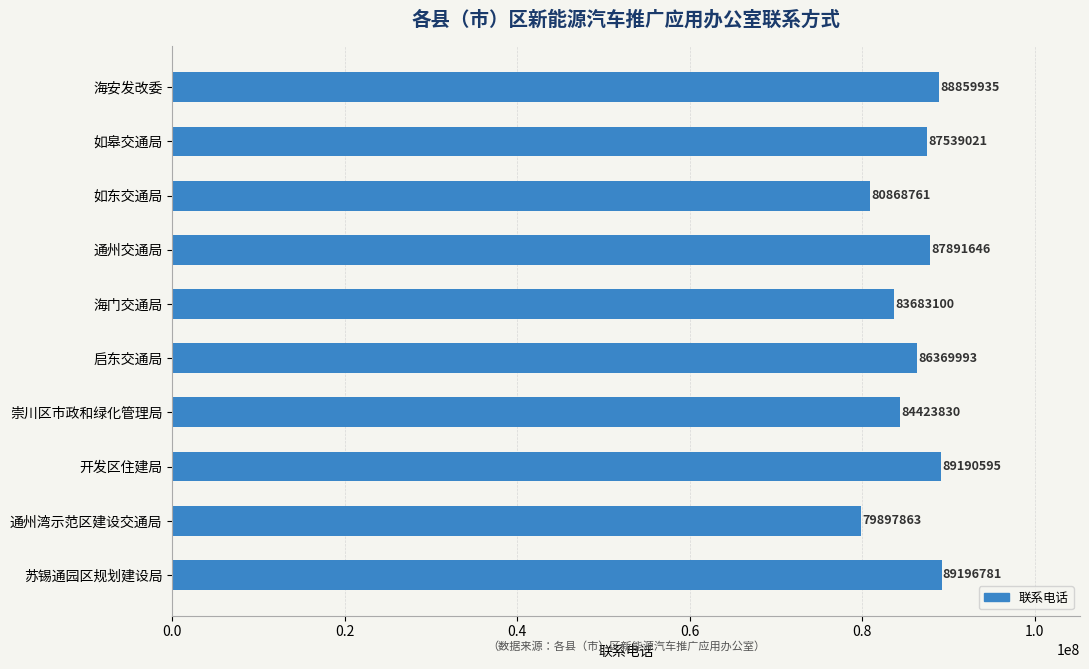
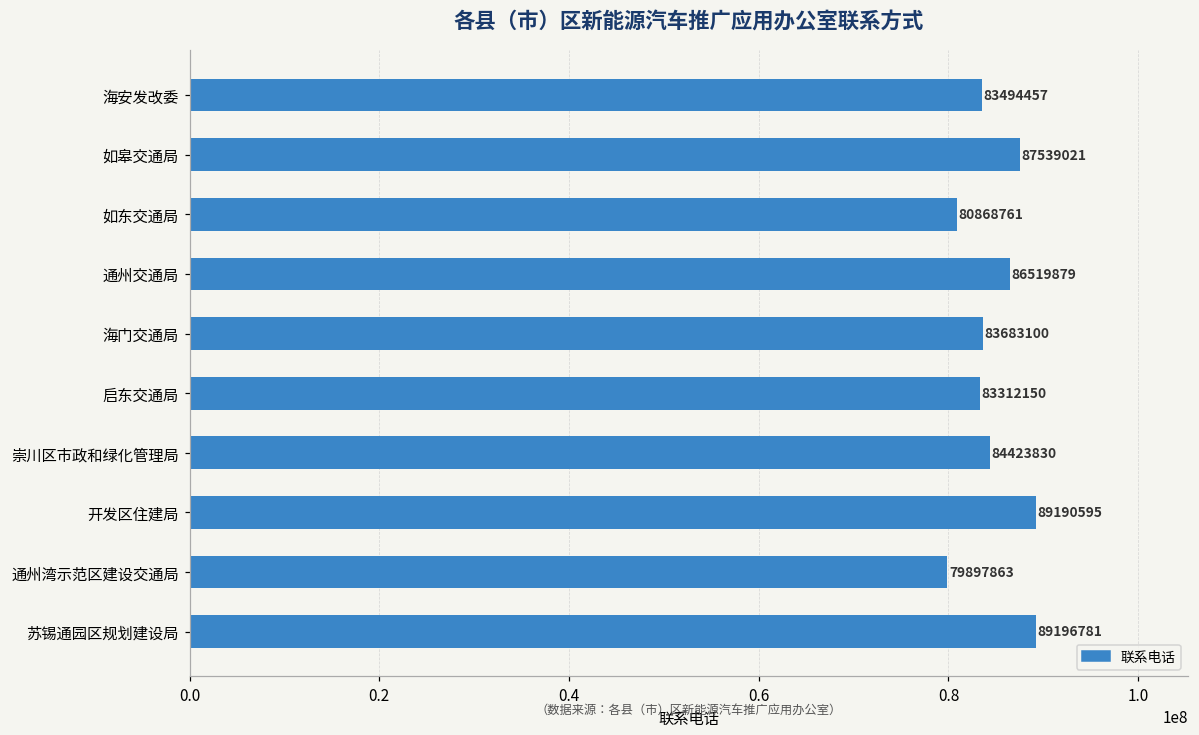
海安发改委: 88859935 -> 83494457
通州交通局: 87891646 -> 86519879
启东交通局: 86369993 -> 83312150
